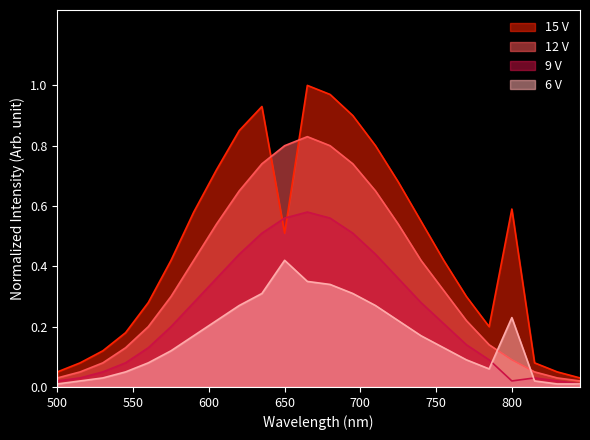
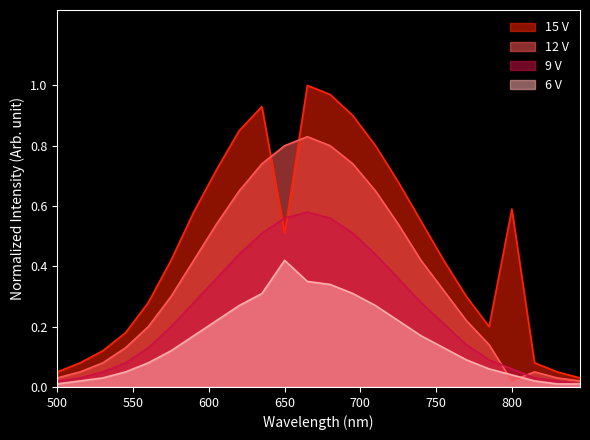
12 V, 800: 0.09 -> 0.02
9 V, 800: 0.02 -> 0.06
6 V, 800: 0.23 -> 0.04
